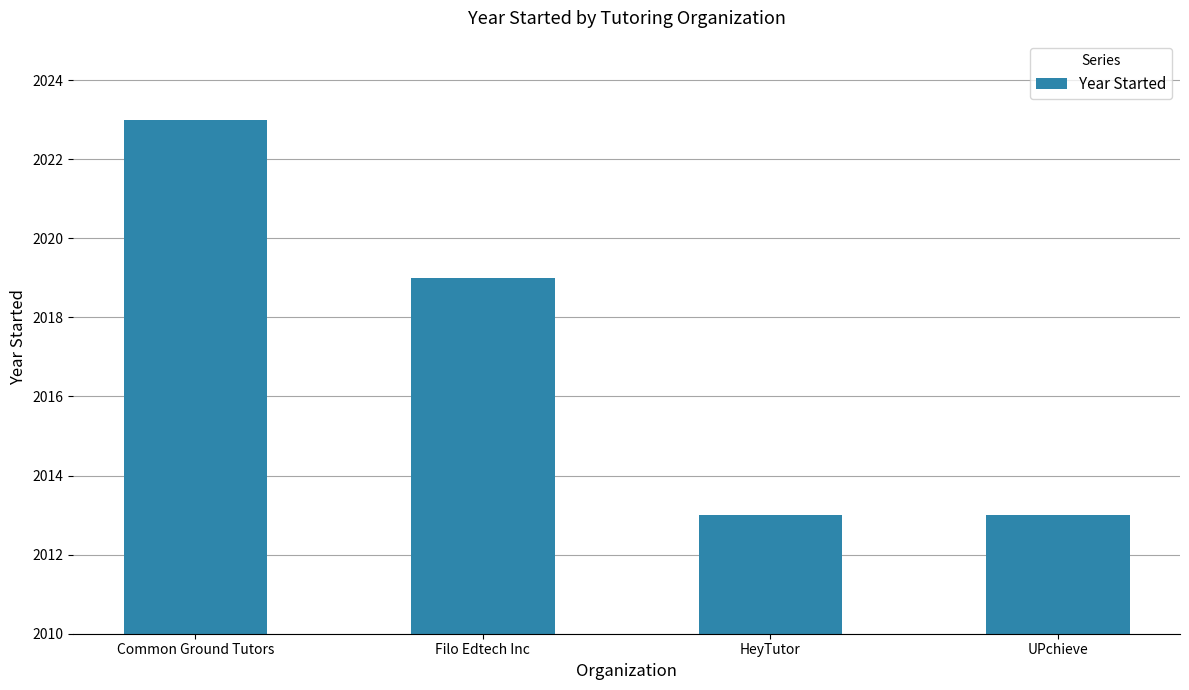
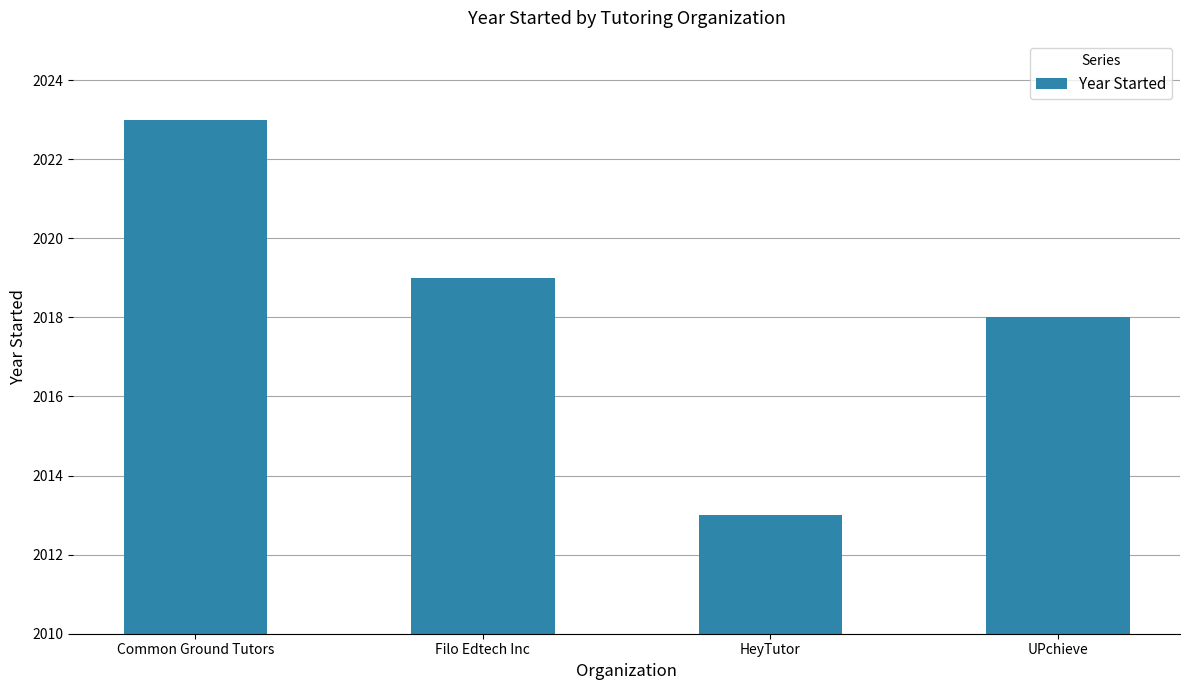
UPchieve: 2013 -> 2018
